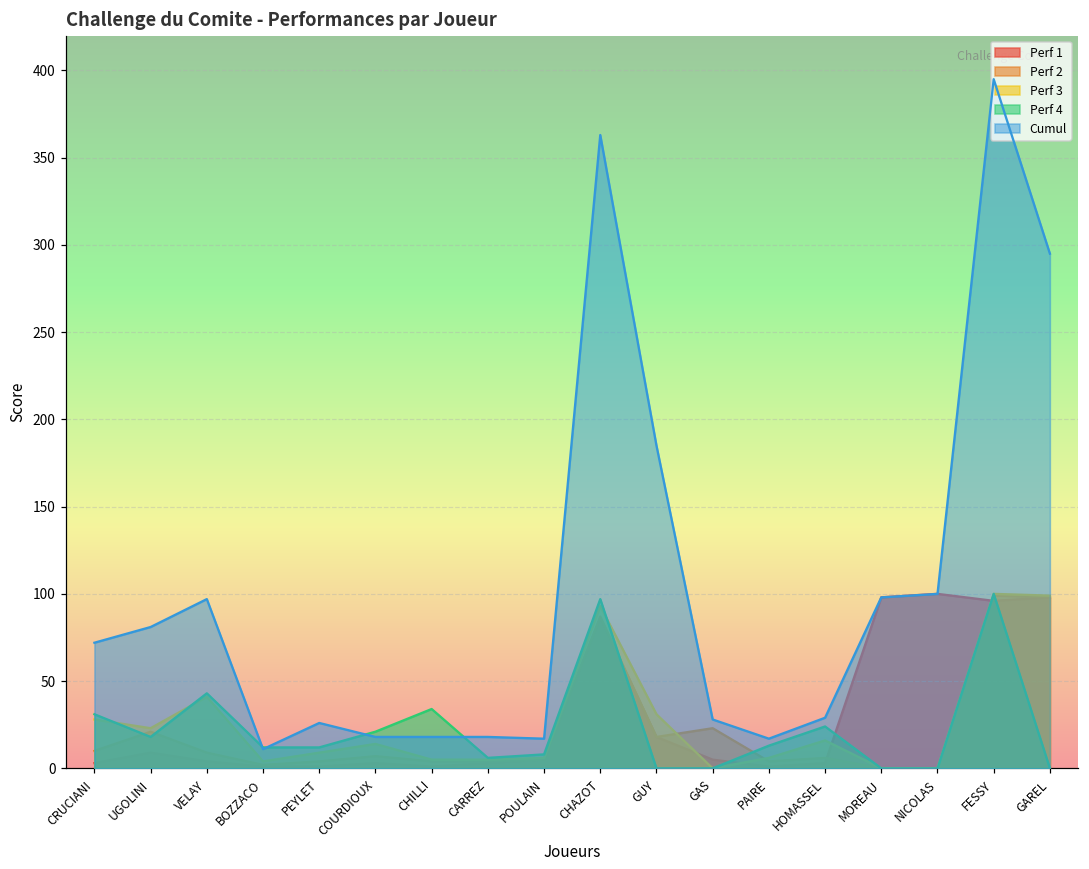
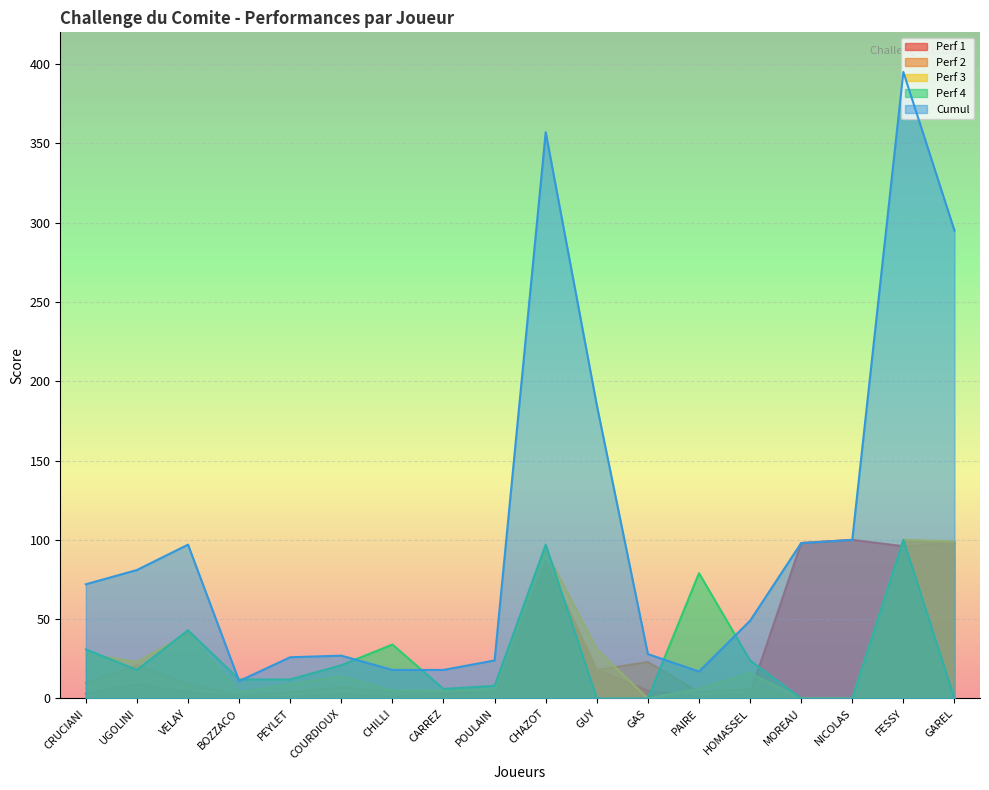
Cumul, COURDIOUX: 18 -> 27
Cumul, POULAIN: 17 -> 24
Cumul, CHAZOT: 363 -> 357
Perf 4, PAIRE: 13 -> 79
Cumul, HOMASSEL: 29 -> 49
